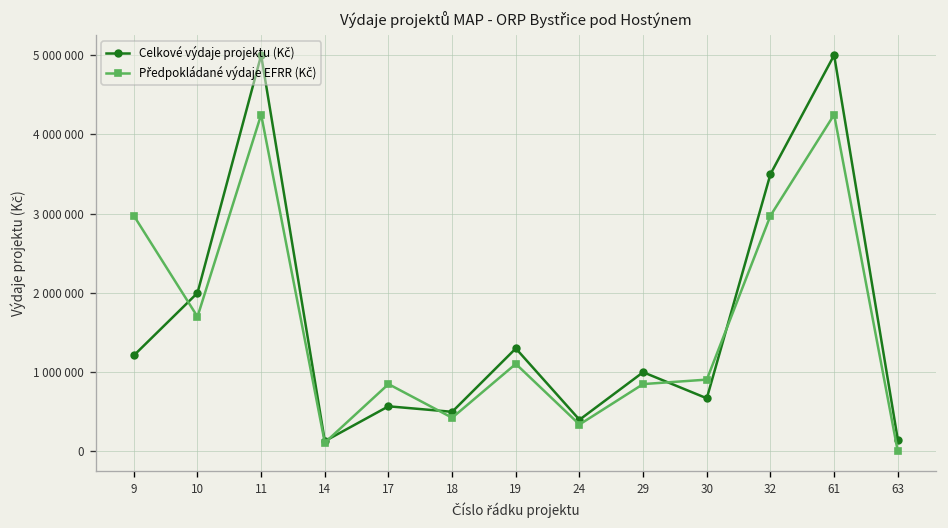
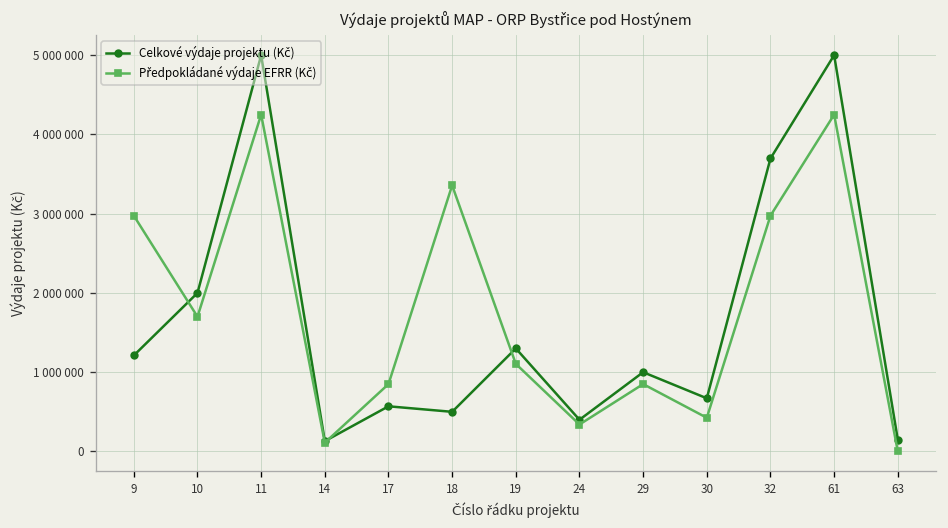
Předpokládané výdaje EFRR (Kč), 18: 400000 -> 3400000
Předpokládané výdaje EFRR (Kč), 30: 900000 -> 400000
Celkové výdaje projektu (Kč), 32: 3500000 -> 3700000
